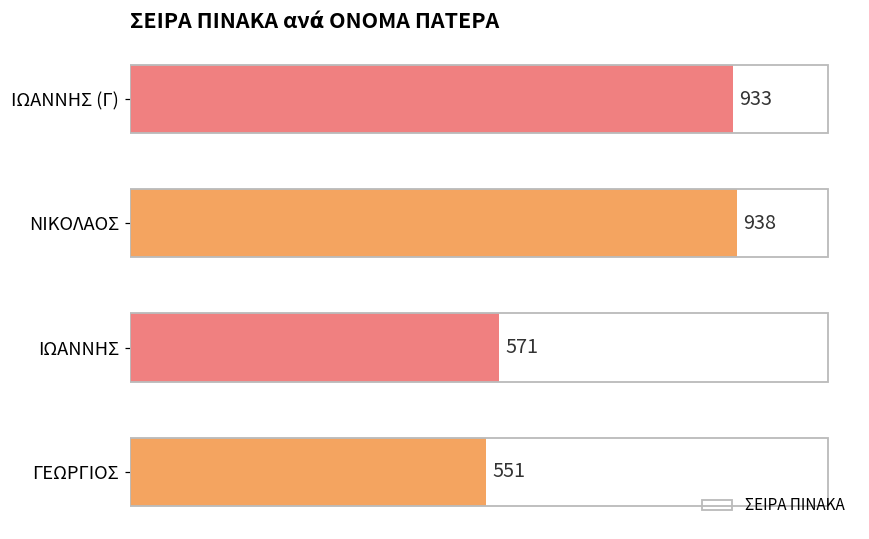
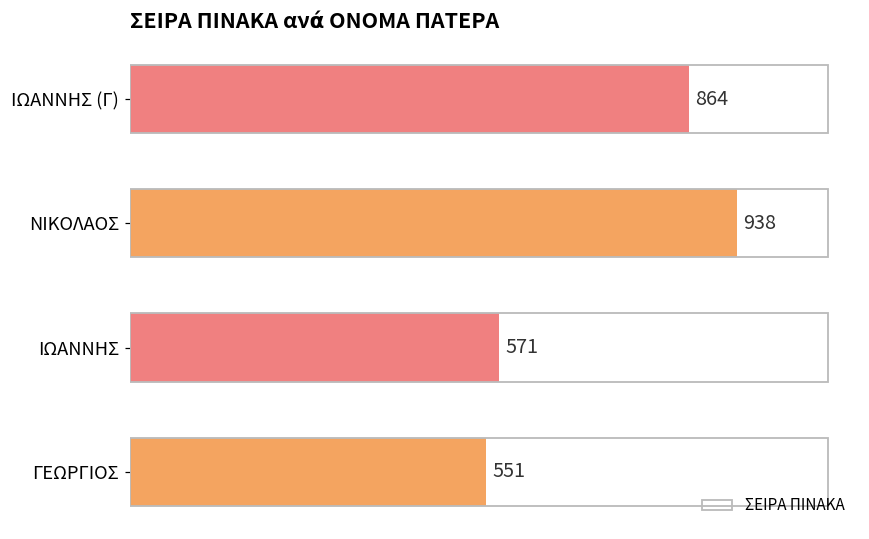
ΙΩΑΝΝΗΣ (Γ): 933 -> 864
